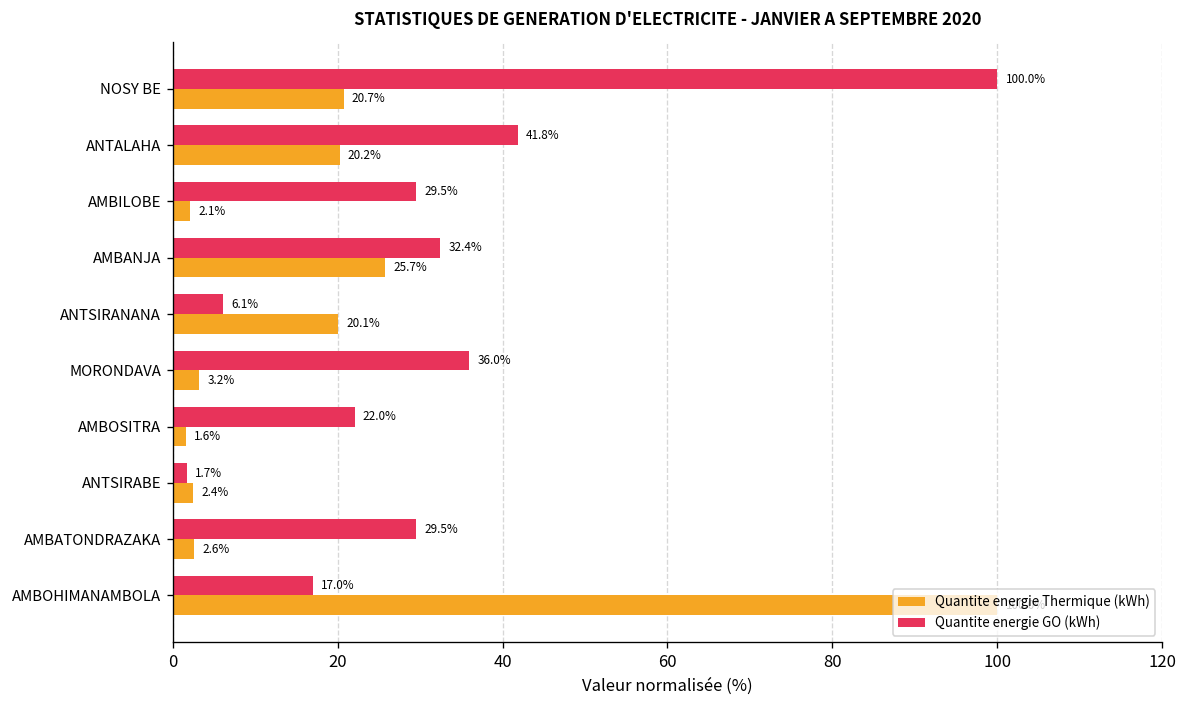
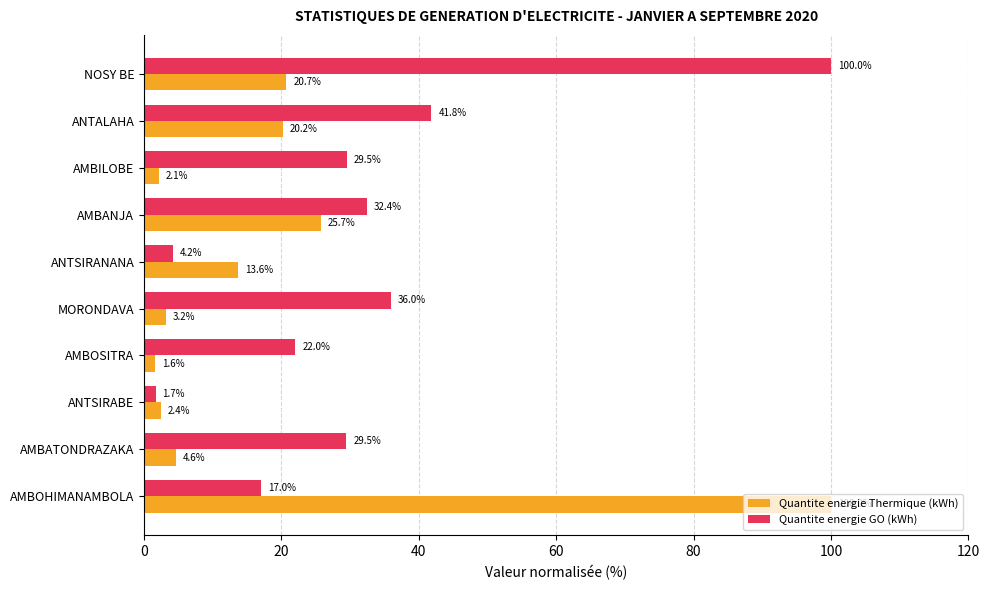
Quantite energie GO (kWh), ANTSIRANANA: 6.1% -> 4.2%
Quantite energie Thermique (kWh), ANTSIRANANA: 20.1% -> 13.6%
Quantite energie Thermique (kWh), AMBATONDRAZAKA: 2.6% -> 4.6%
